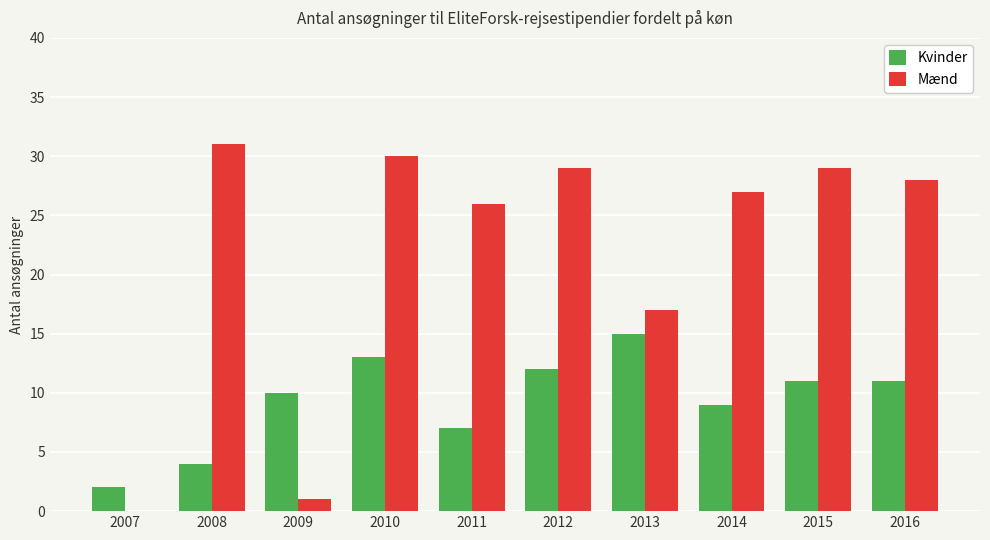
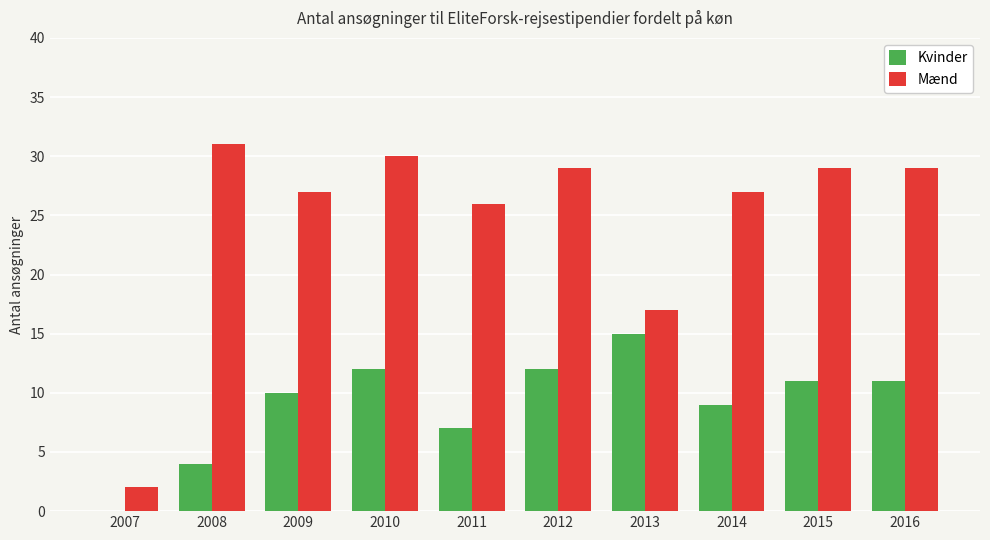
Kvinder, 2007: 2 -> 0
Mænd, 2007: 0 -> 2
Mænd, 2009: 1 -> 27
Kvinder, 2010: 13 -> 12
Mænd, 2016: 28 -> 29
